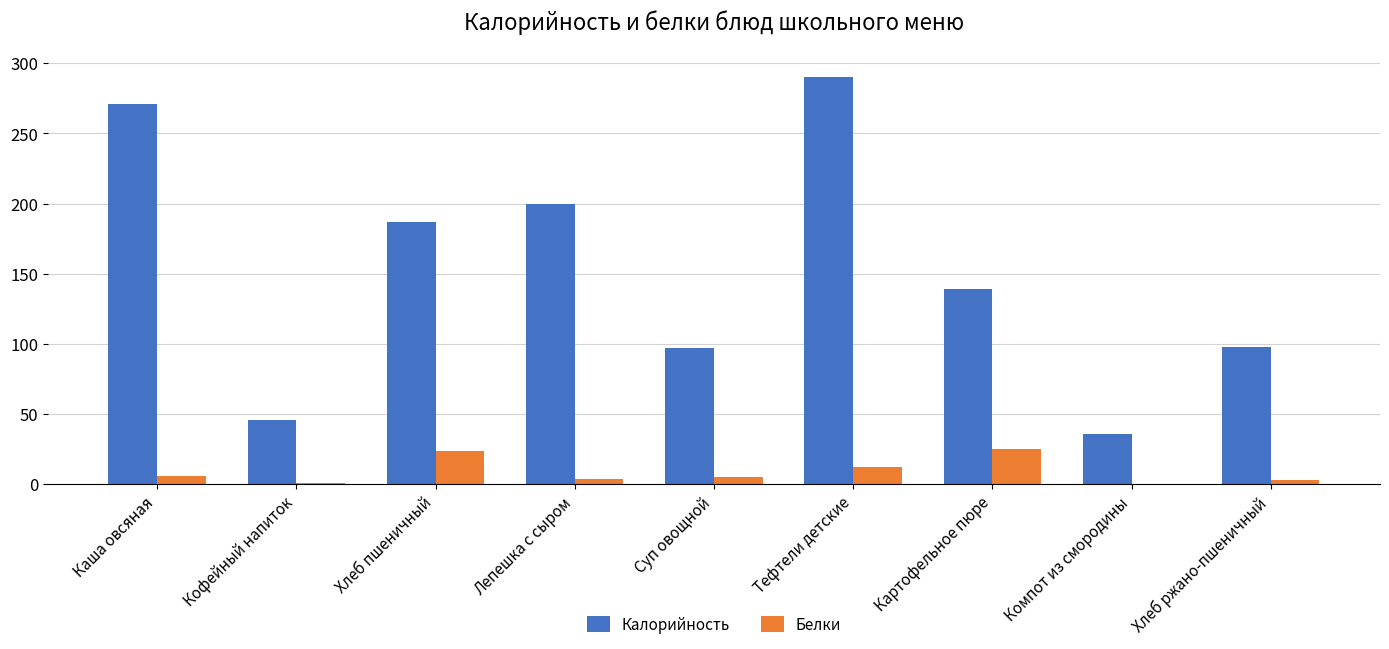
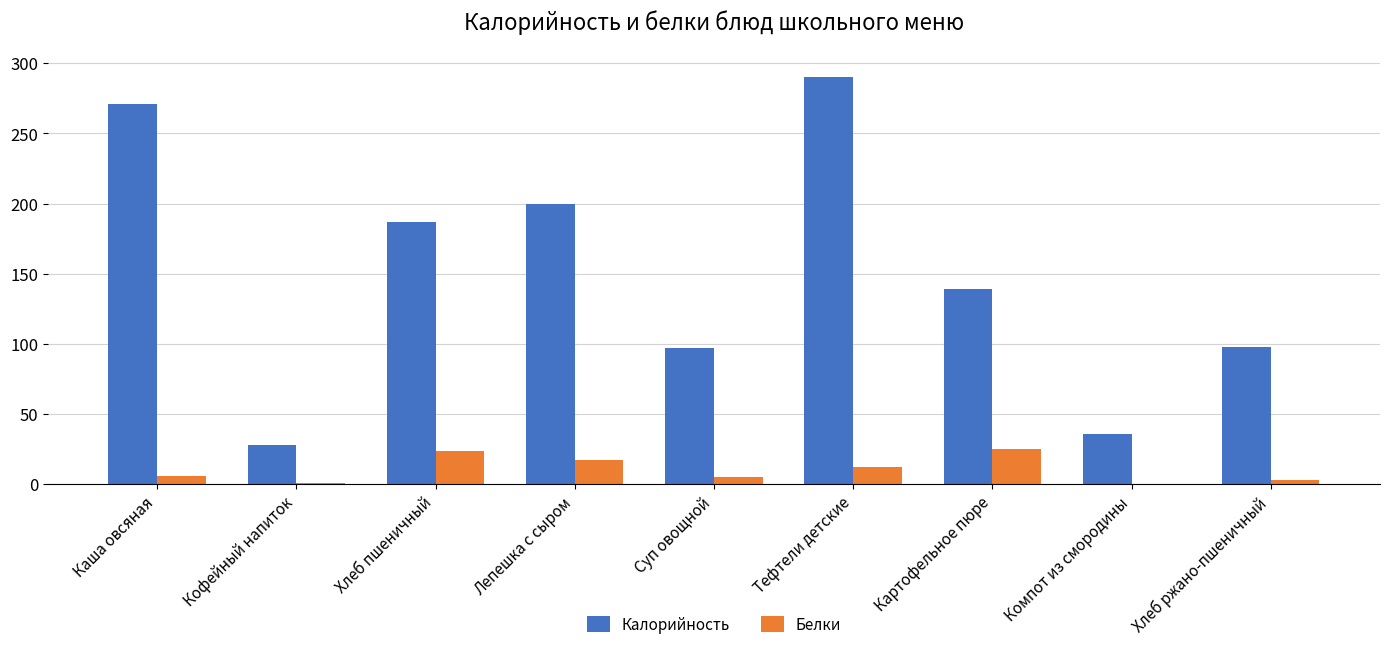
Калорийность, Кофейный напиток: 46 -> 28
Белки, Лепешка с сыром: 4 -> 17
